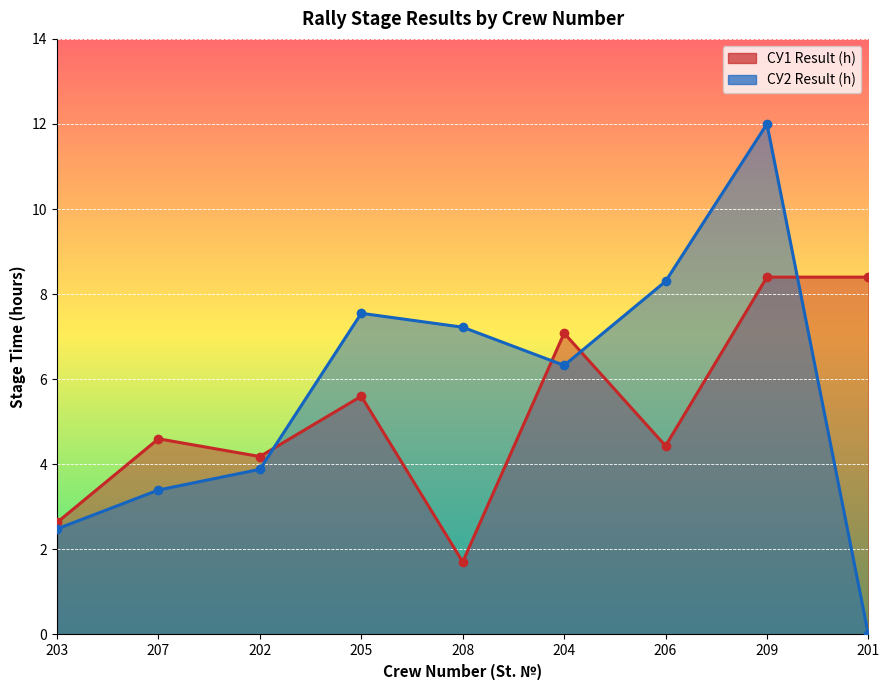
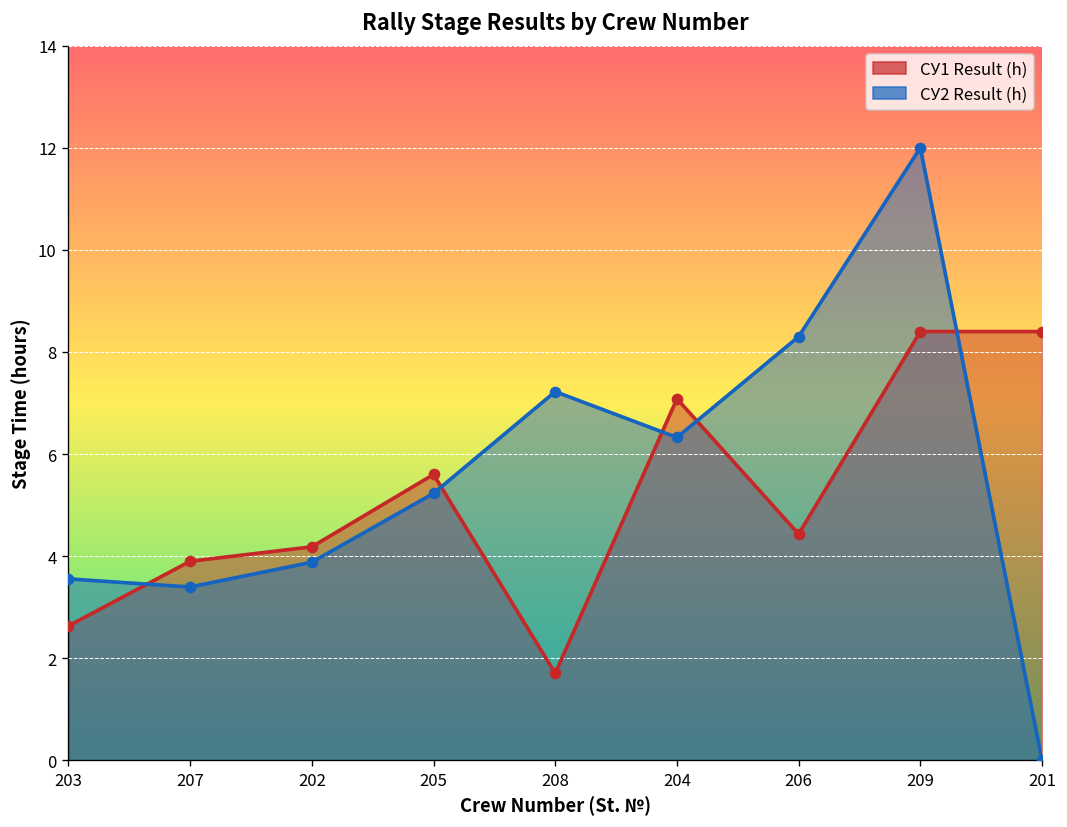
СУ2 Result (h), 203: 2.5 -> 3.6
СУ1 Result (h), 207: 4.6 -> 3.9
СУ2 Result (h), 205: 7.6 -> 5.2
